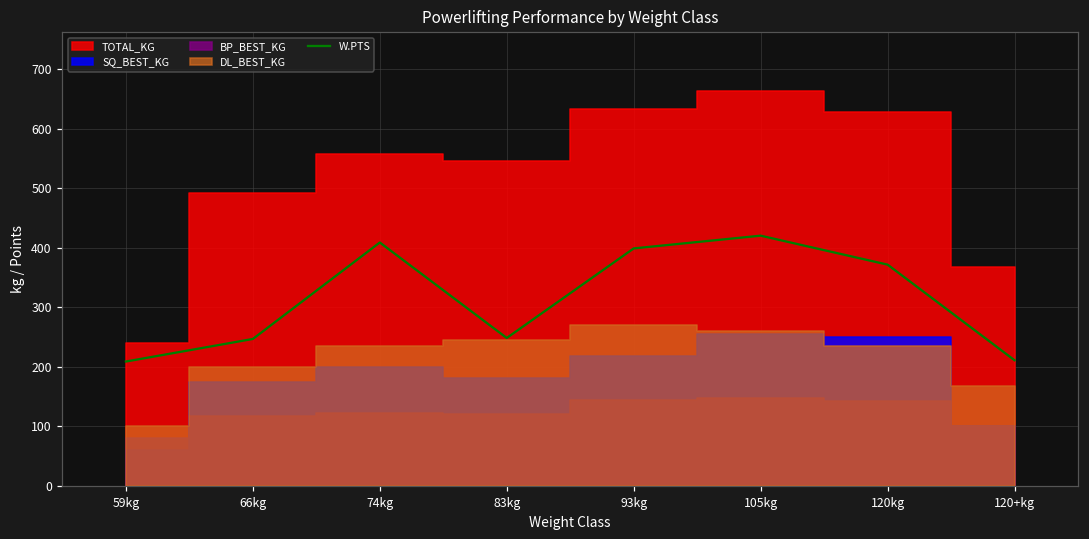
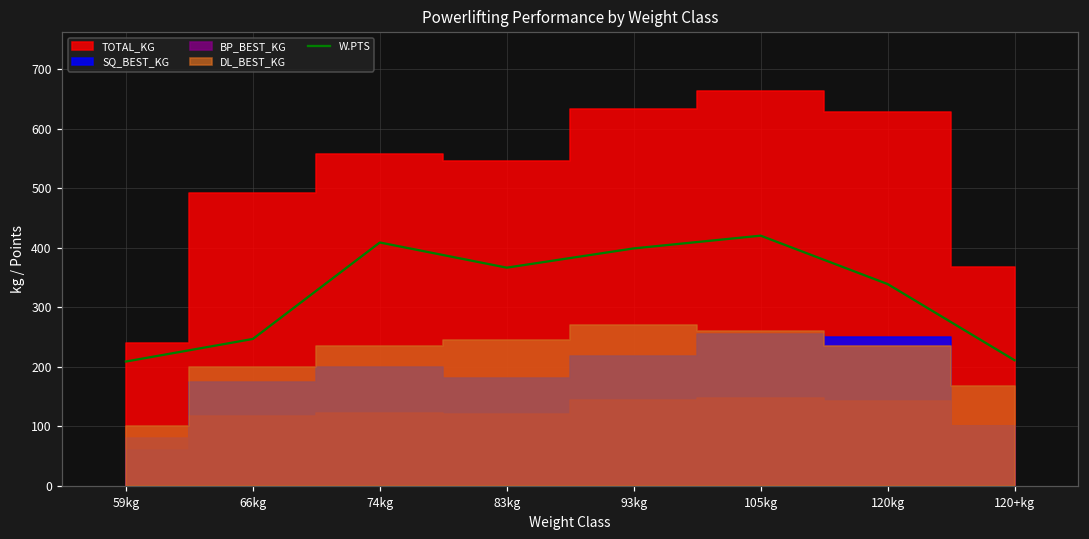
W.PTS, 83kg: 250 -> 370
W.PTS, 120kg: 370 -> 340
